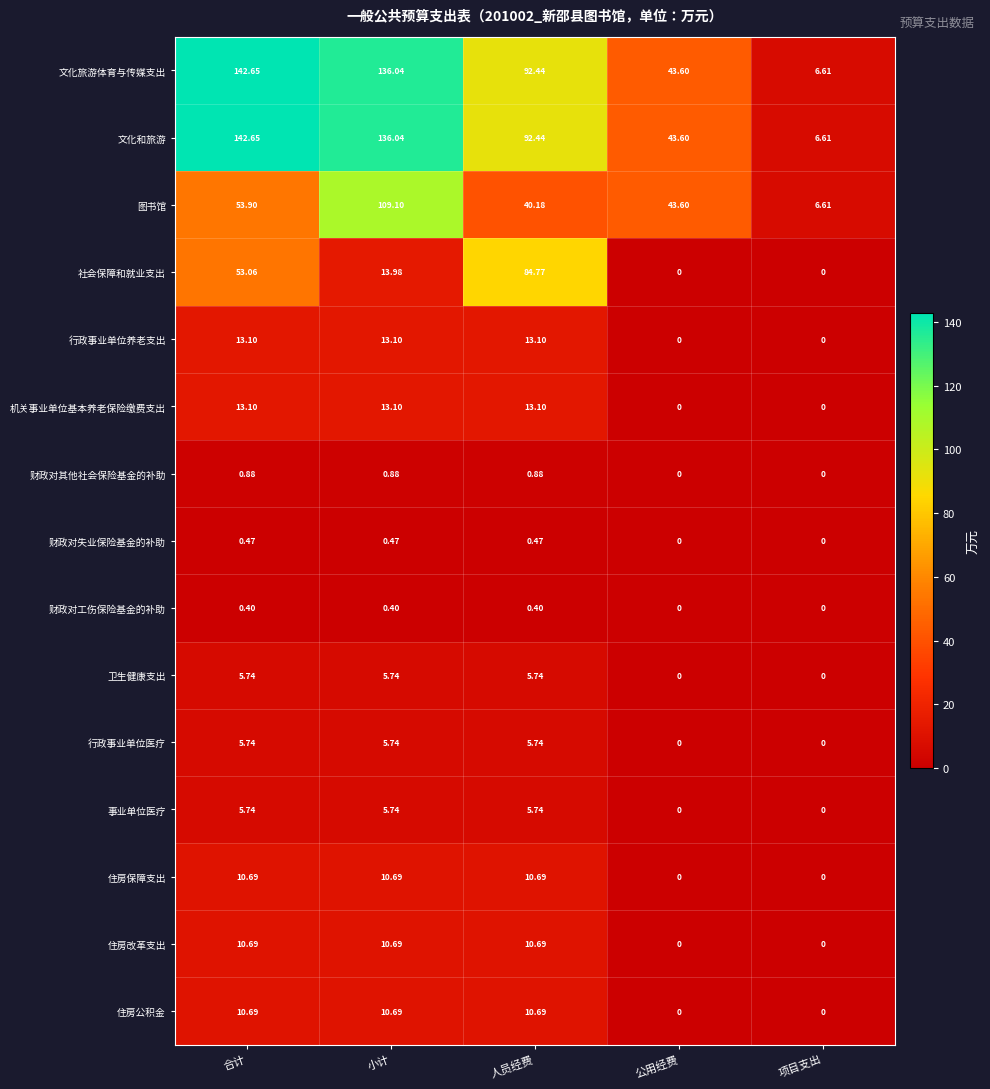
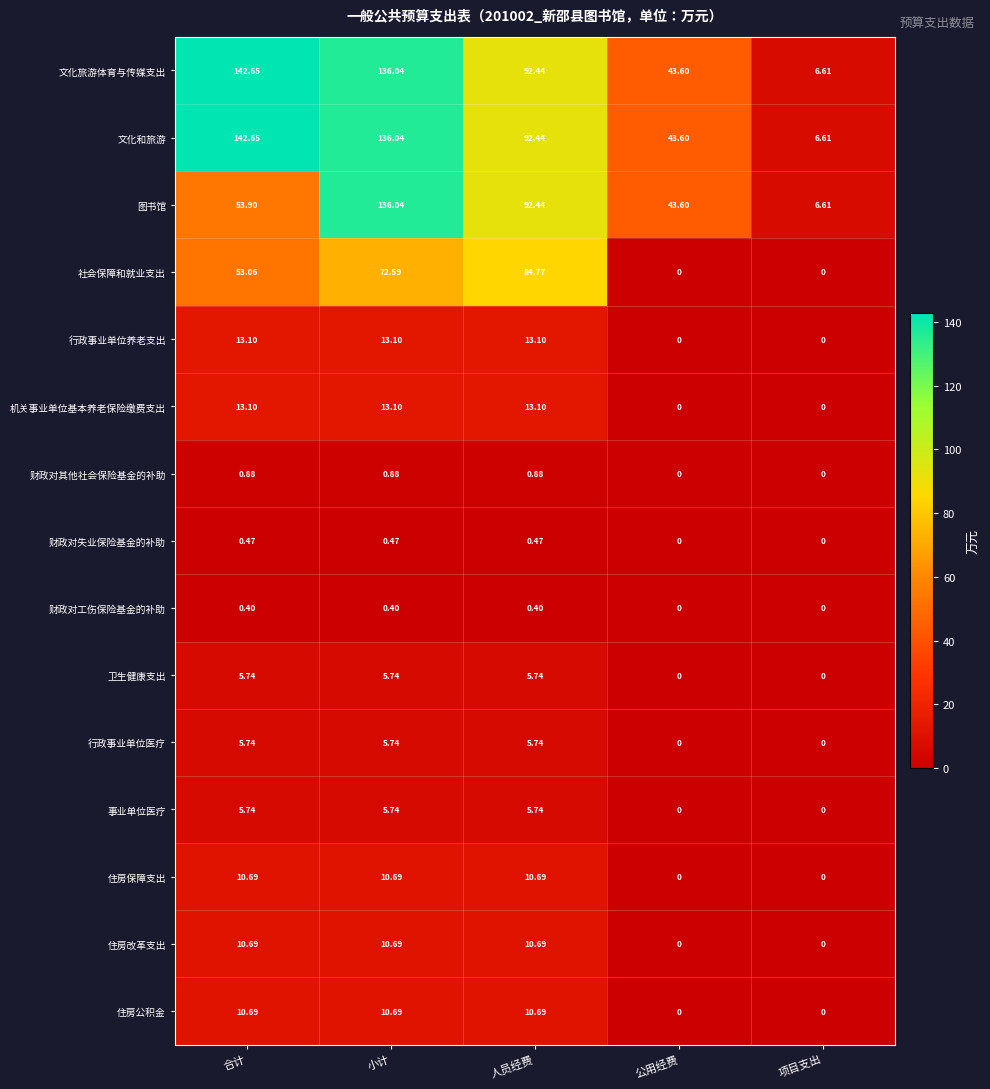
图书馆, 小计: 109.10 -> 136.04
图书馆, 人员经费: 40.18 -> 92.44
社会保障和就业支出, 小计: 13.98 -> 72.59
